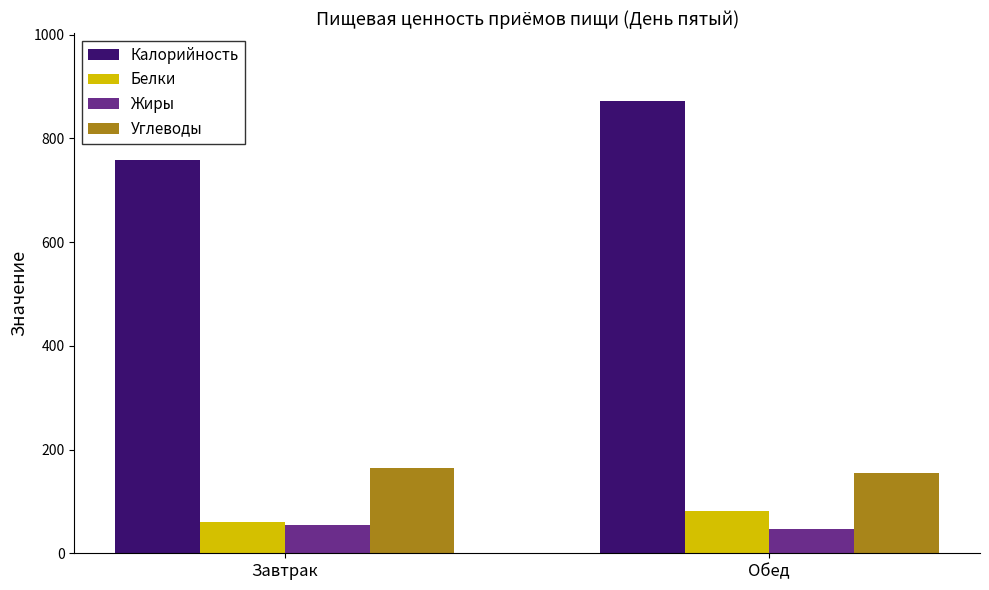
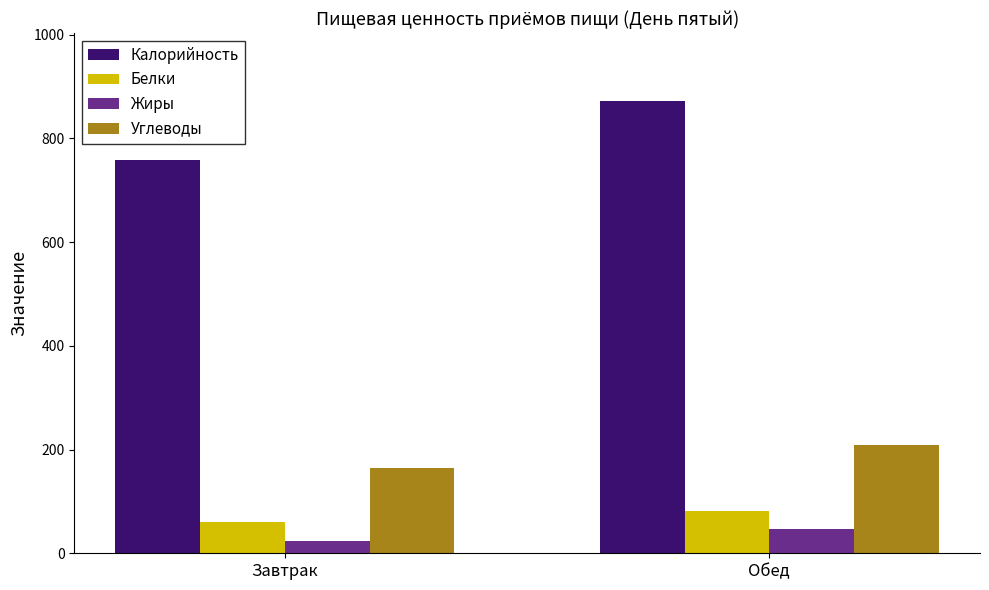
Жиры, Завтрак: 60 -> 20
Углеводы, Обед: 160 -> 210
